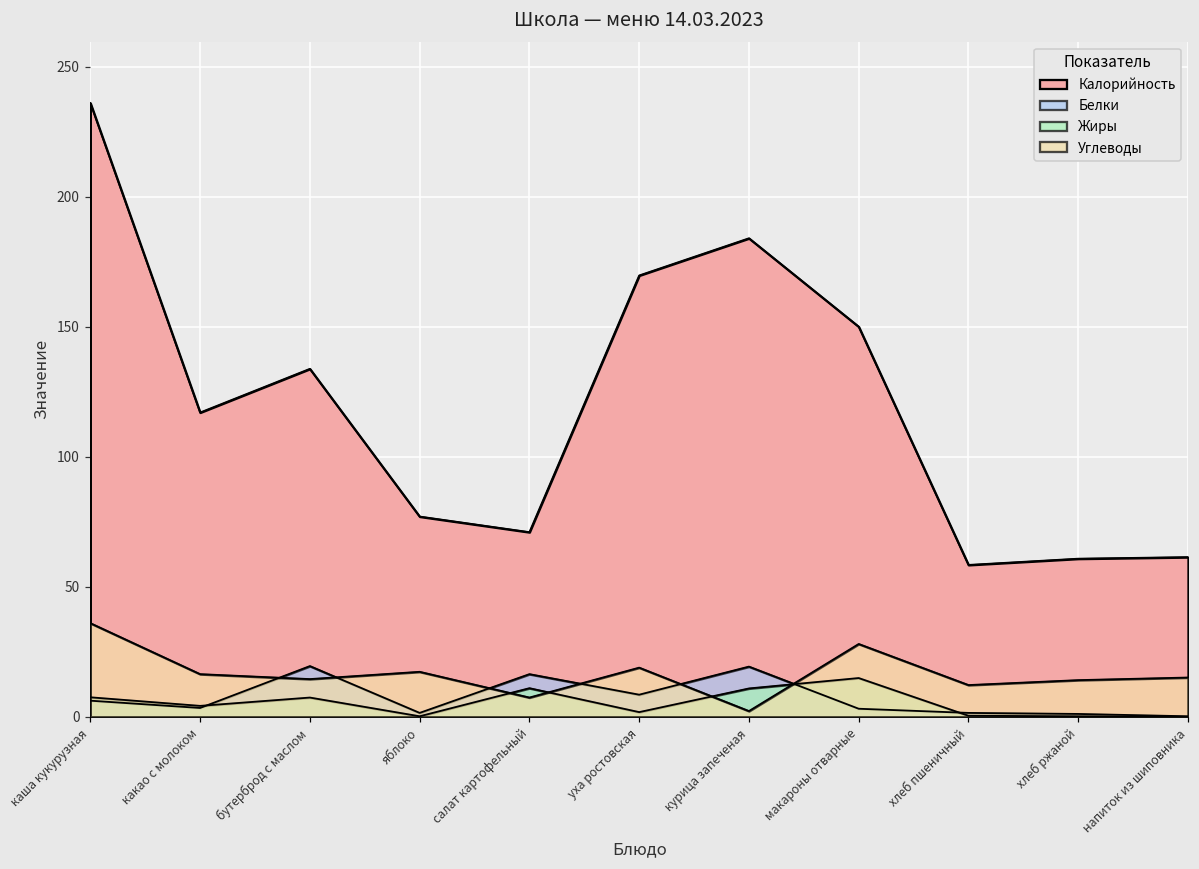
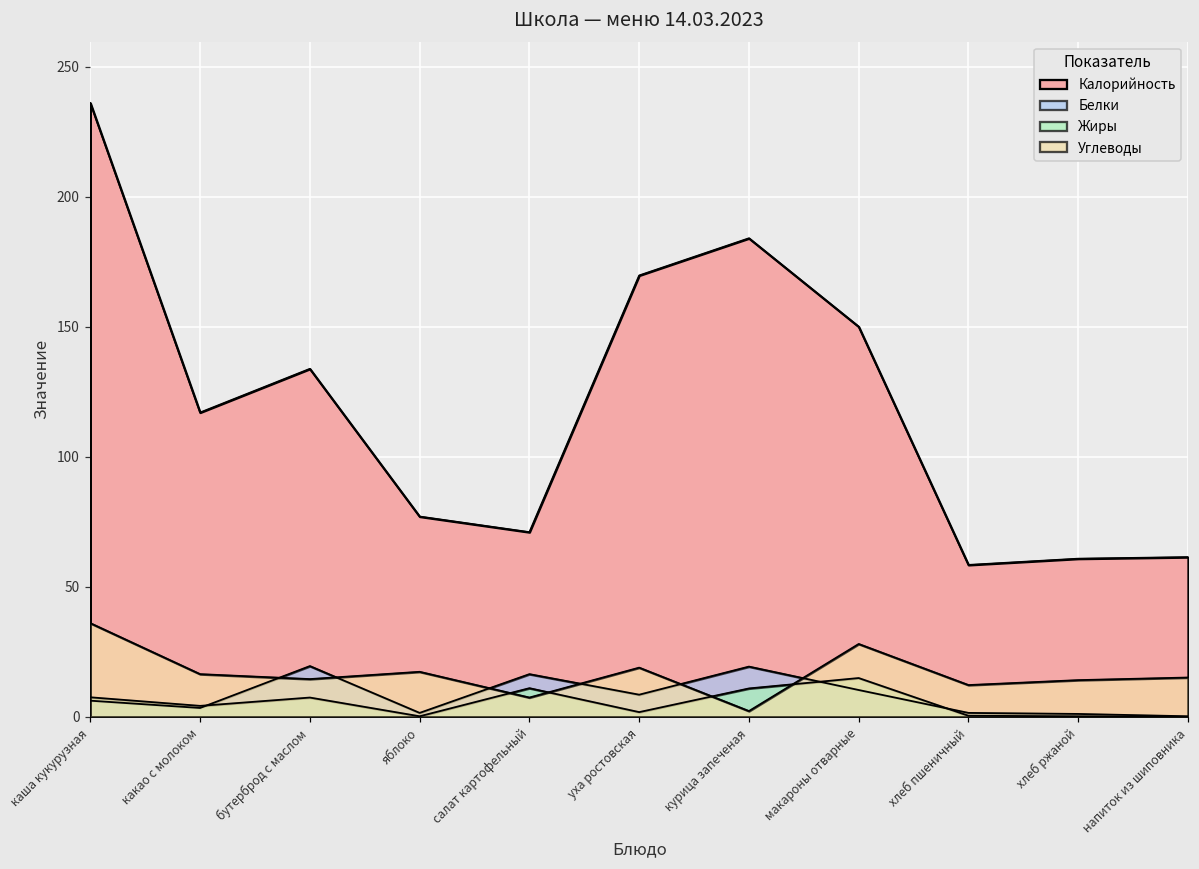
Белки, макароны отварные: 3 -> 10
